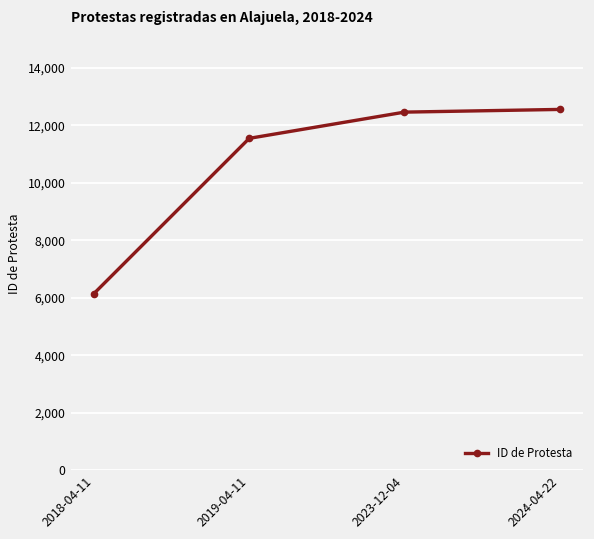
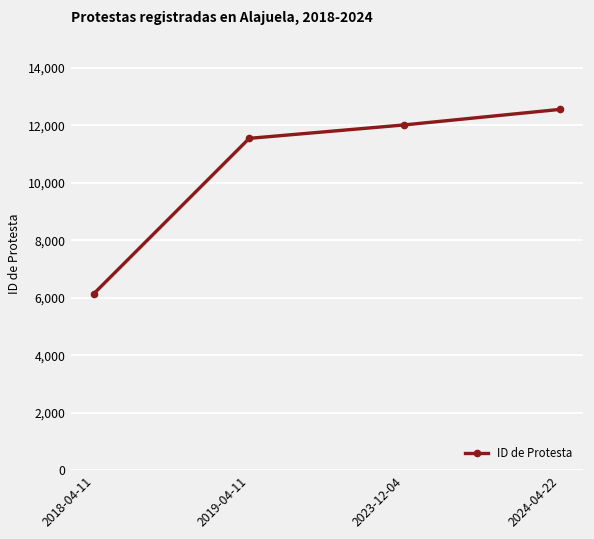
2023-12-04: 12,500 -> 12,000
